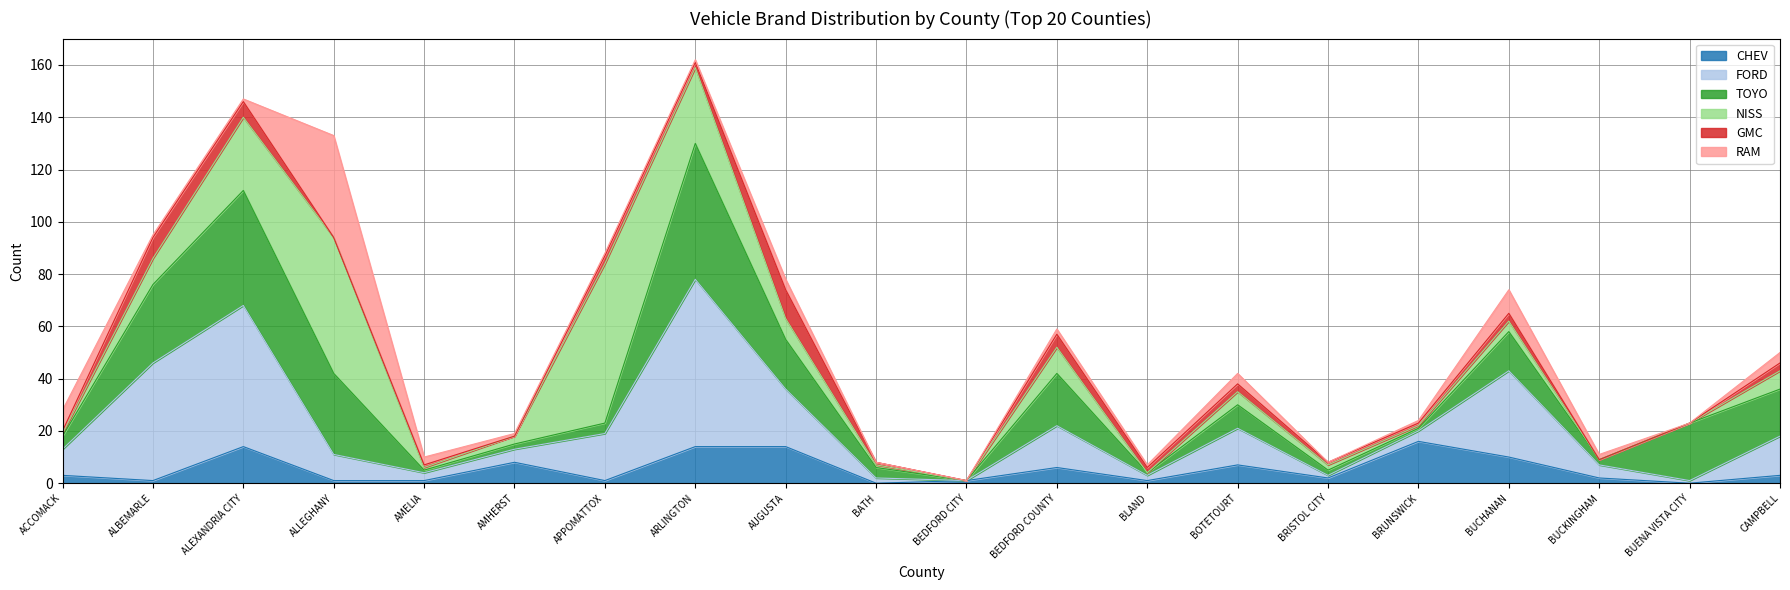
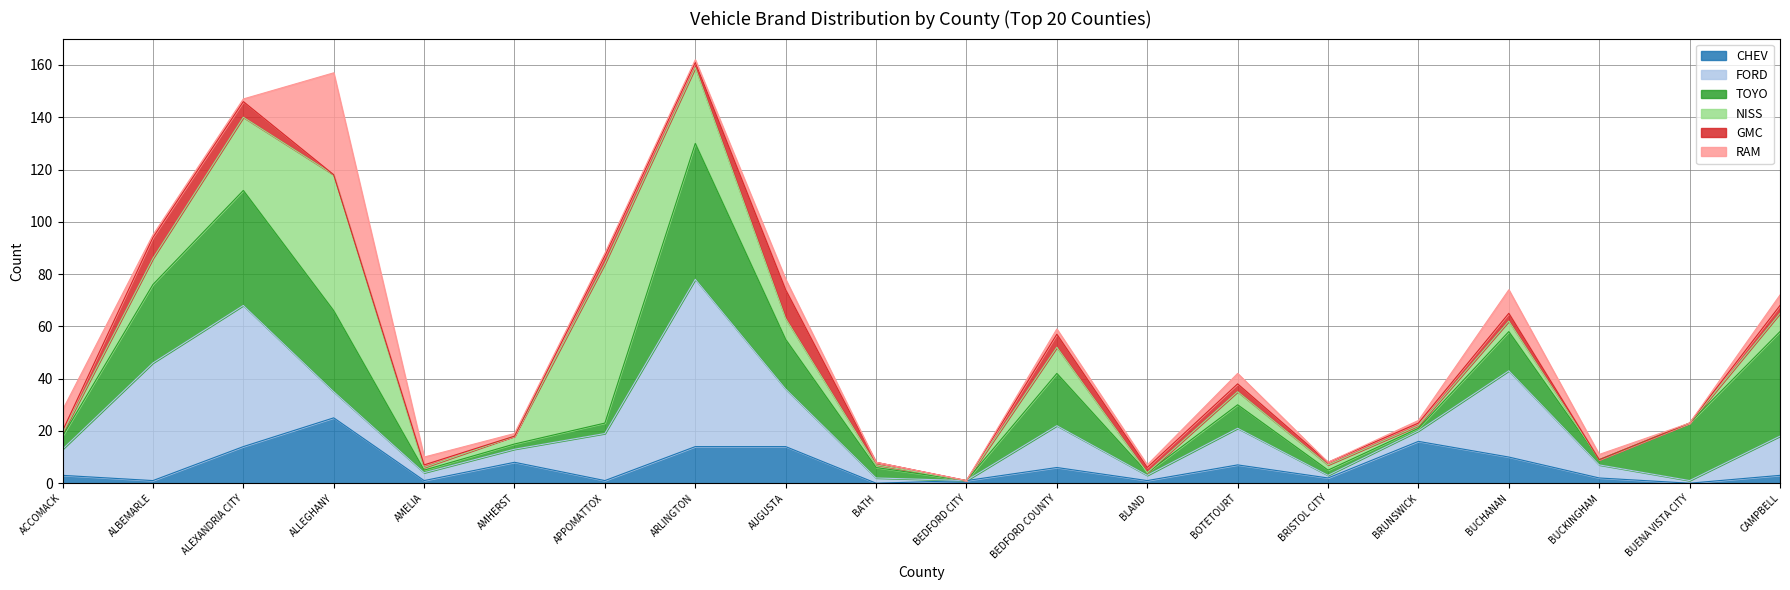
CHEV, ALLEGHANY: 1 -> 25
TOYO, CAMPBELL: 18 -> 40
